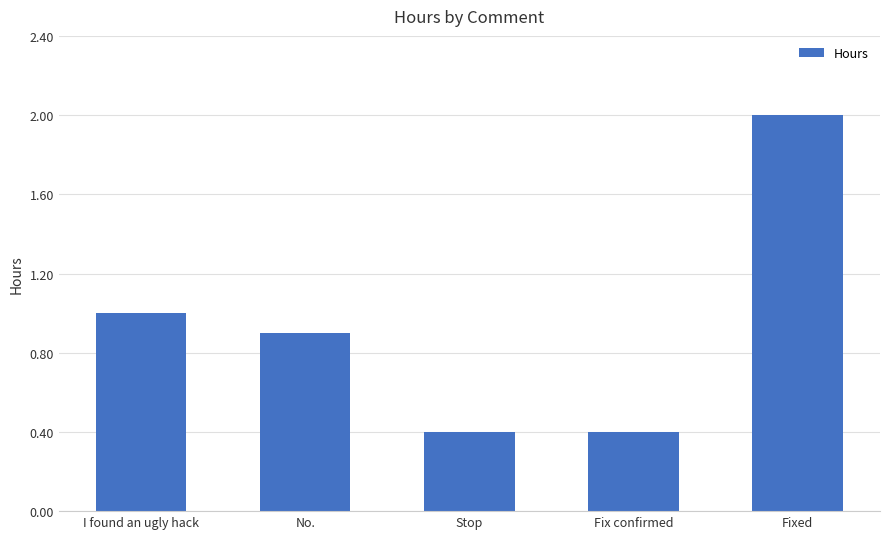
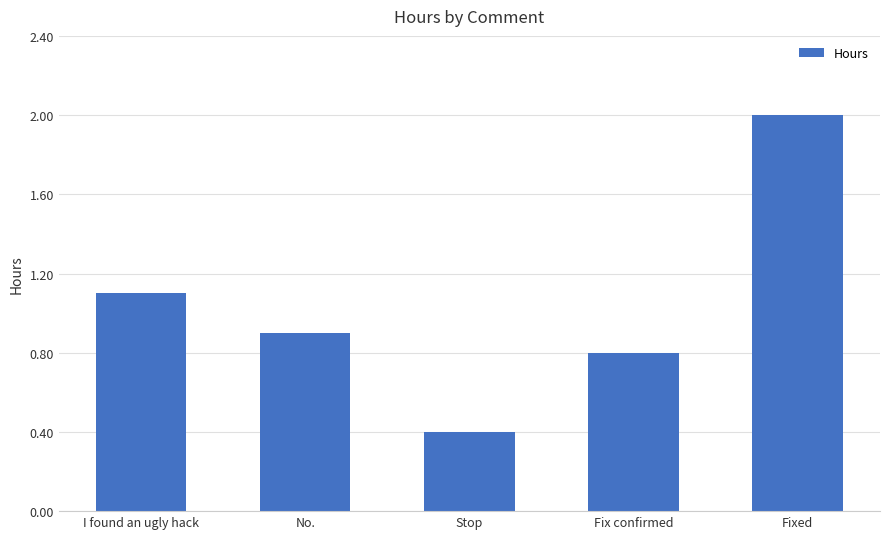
I found an ugly hack: 1.0 -> 1.1
Fix confirmed: 0.4 -> 0.8
